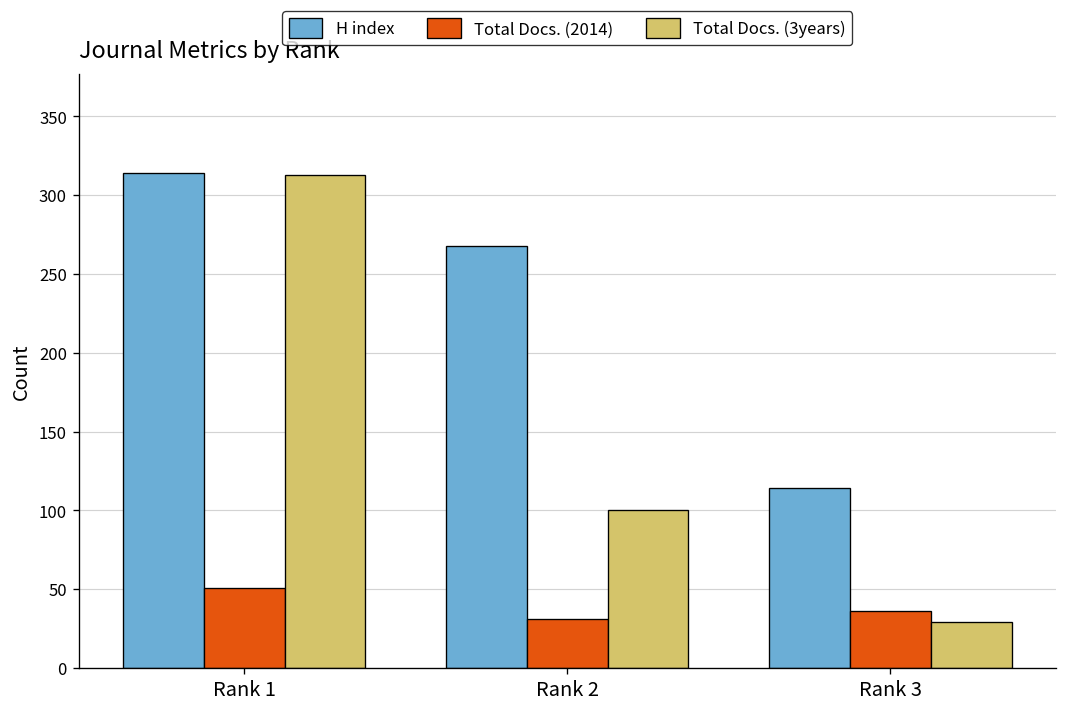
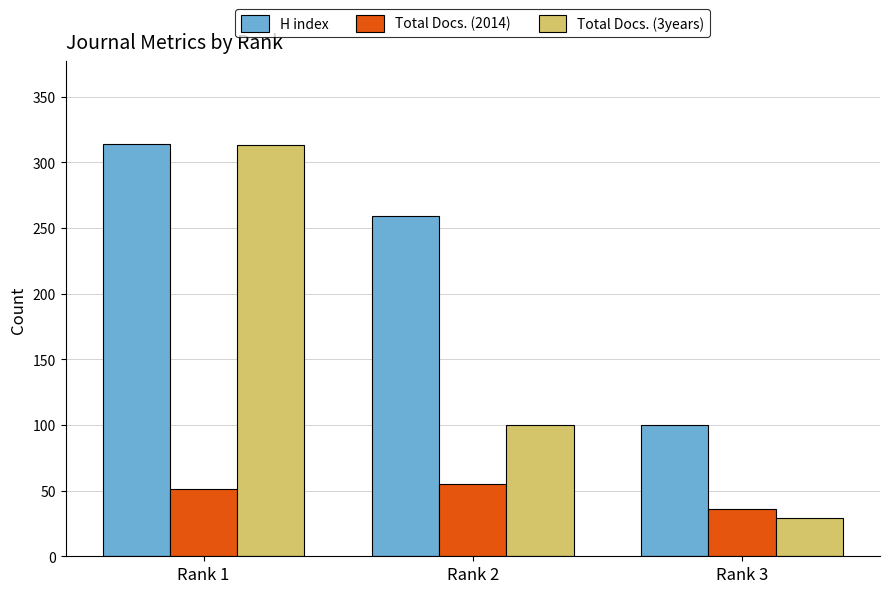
H index, Rank 2: 268 -> 259
Total Docs. (2014), Rank 2: 31 -> 55
H index, Rank 3: 114 -> 100
